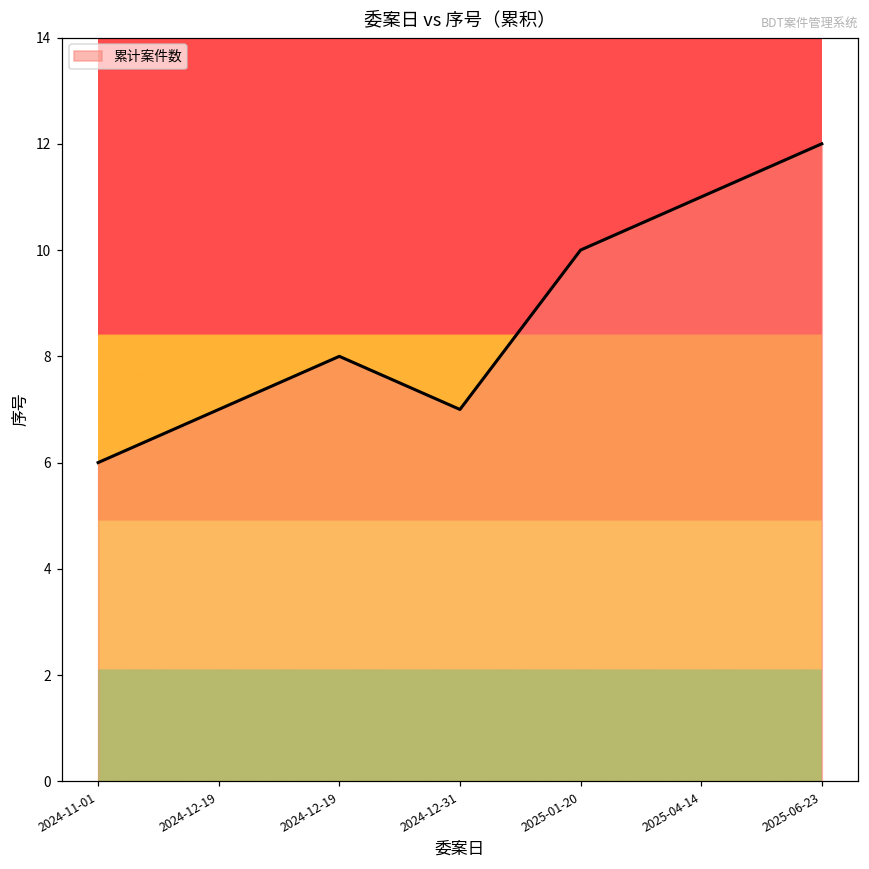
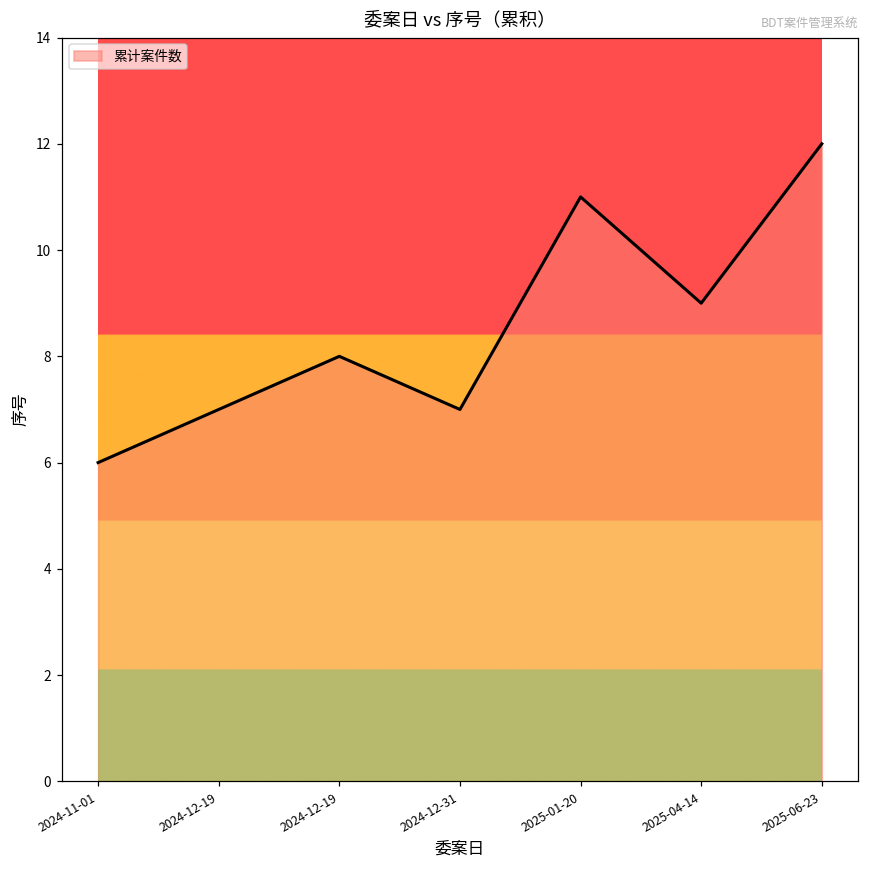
2025-01-20: 10 -> 11
2025-04-14: 11 -> 9
